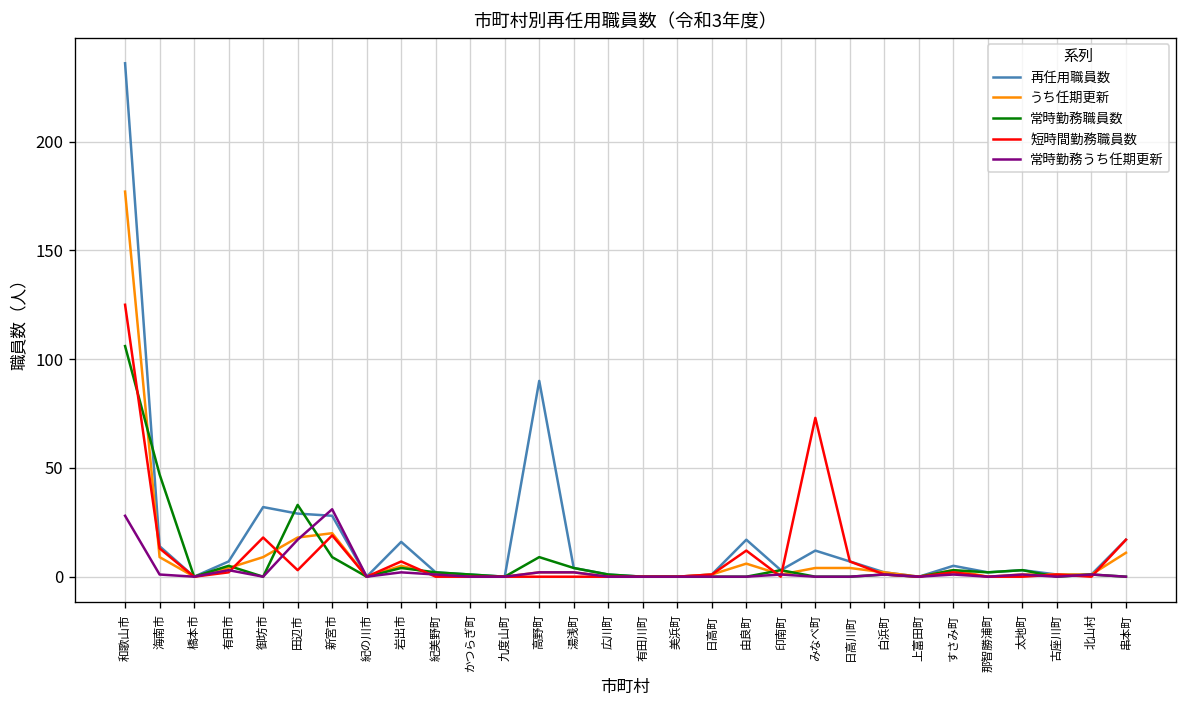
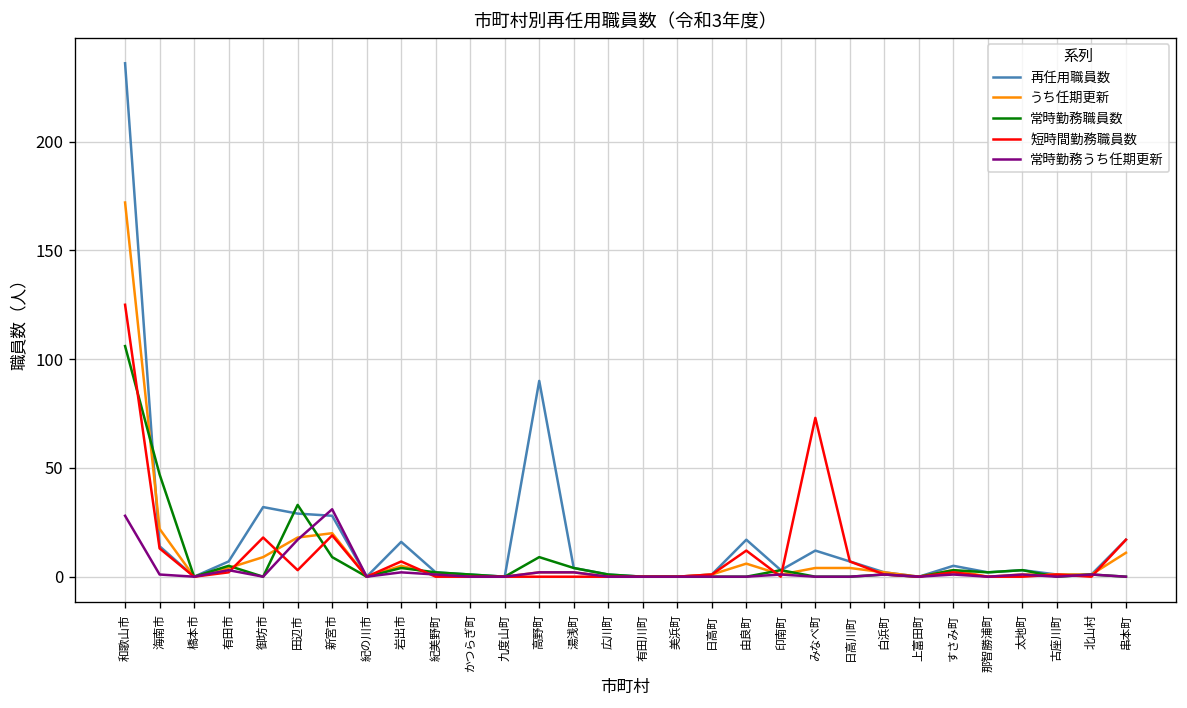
うち任期更新, 和歌山市: 177 -> 172
うち任期更新, 海南市: 9 -> 22
